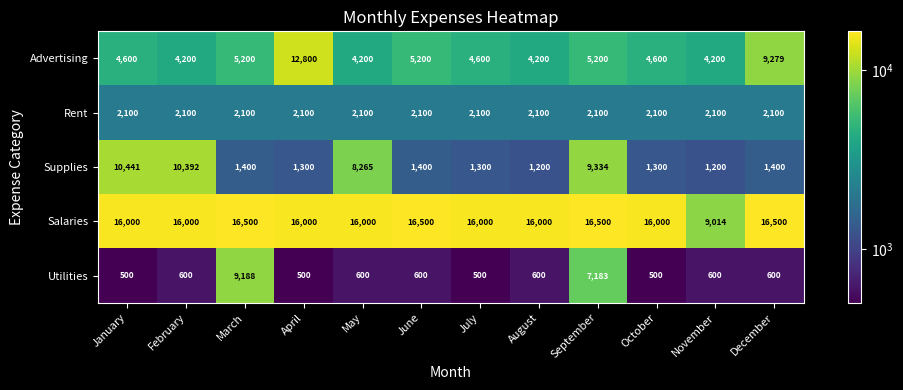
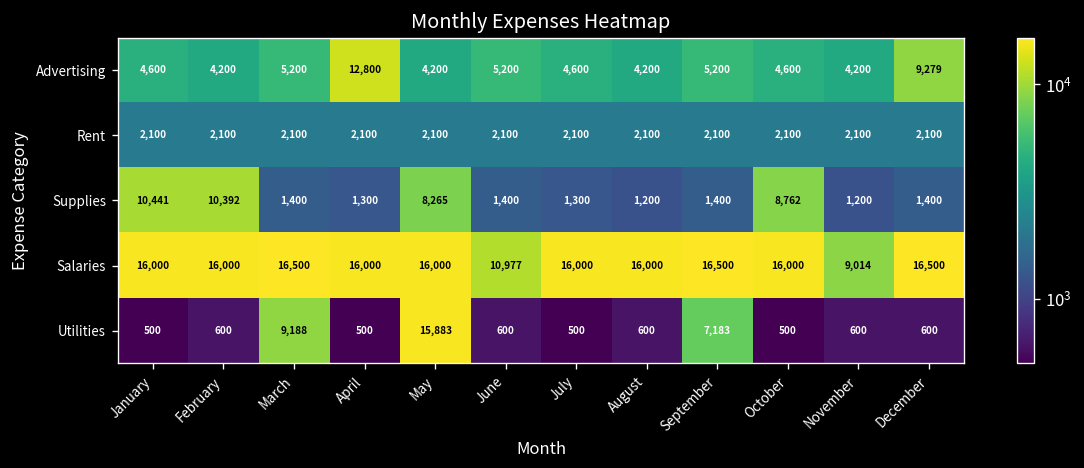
Supplies, September: 9,334 -> 1,400
Supplies, October: 1,300 -> 8,762
Salaries, June: 16,500 -> 10,977
Utilities, May: 600 -> 15,883
